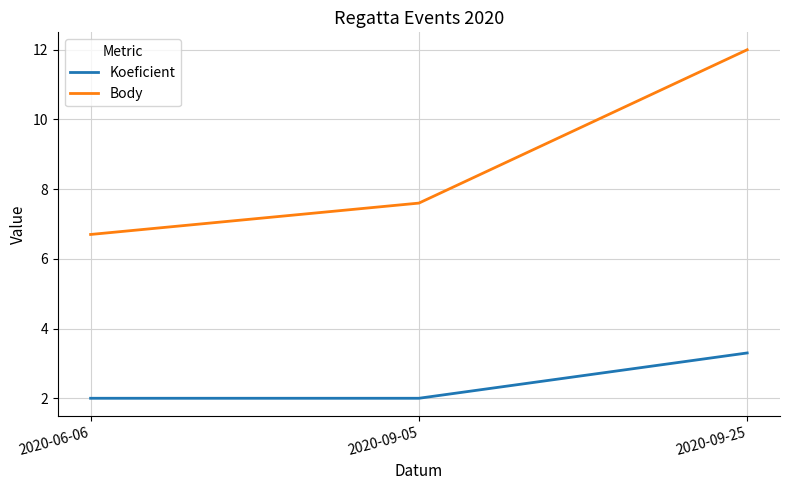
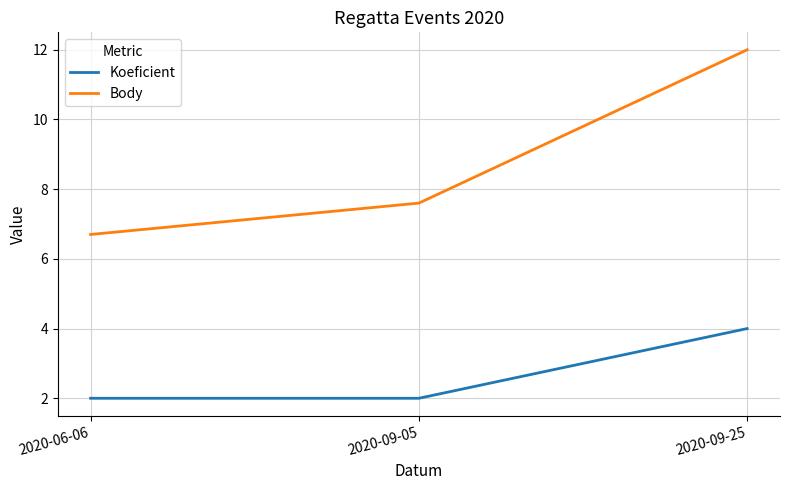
Koeficient, 2020-09-25: 3.3 -> 4.0
